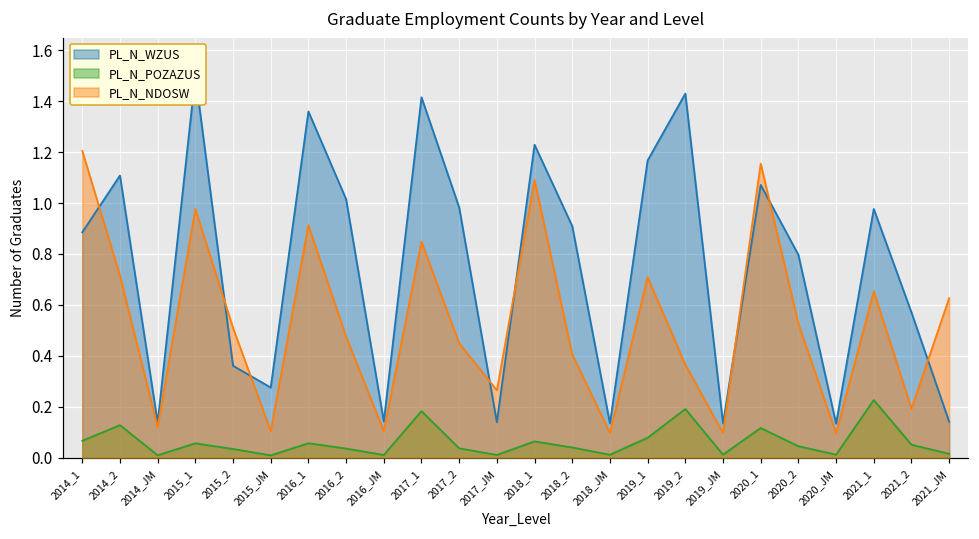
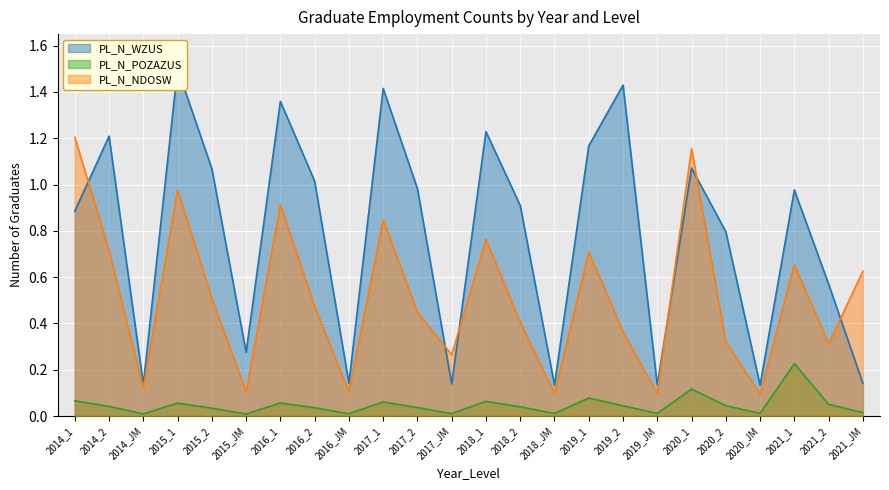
PL_N_WZUS, 2014_2: 1.11 -> 1.21
PL_N_POZAZUS, 2014_2: 0.13 -> 0.04
PL_N_WZUS, 2015_2: 0.36 -> 1.07
PL_N_POZAZUS, 2017_1: 0.18 -> 0.06
PL_N_NDOSW, 2018_1: 1.09 -> 0.76
PL_N_POZAZUS, 2019_2: 0.19 -> 0.04
PL_N_NDOSW, 2020_2: 0.53 -> 0.32
PL_N_NDOSW, 2021_2: 0.19 -> 0.31
